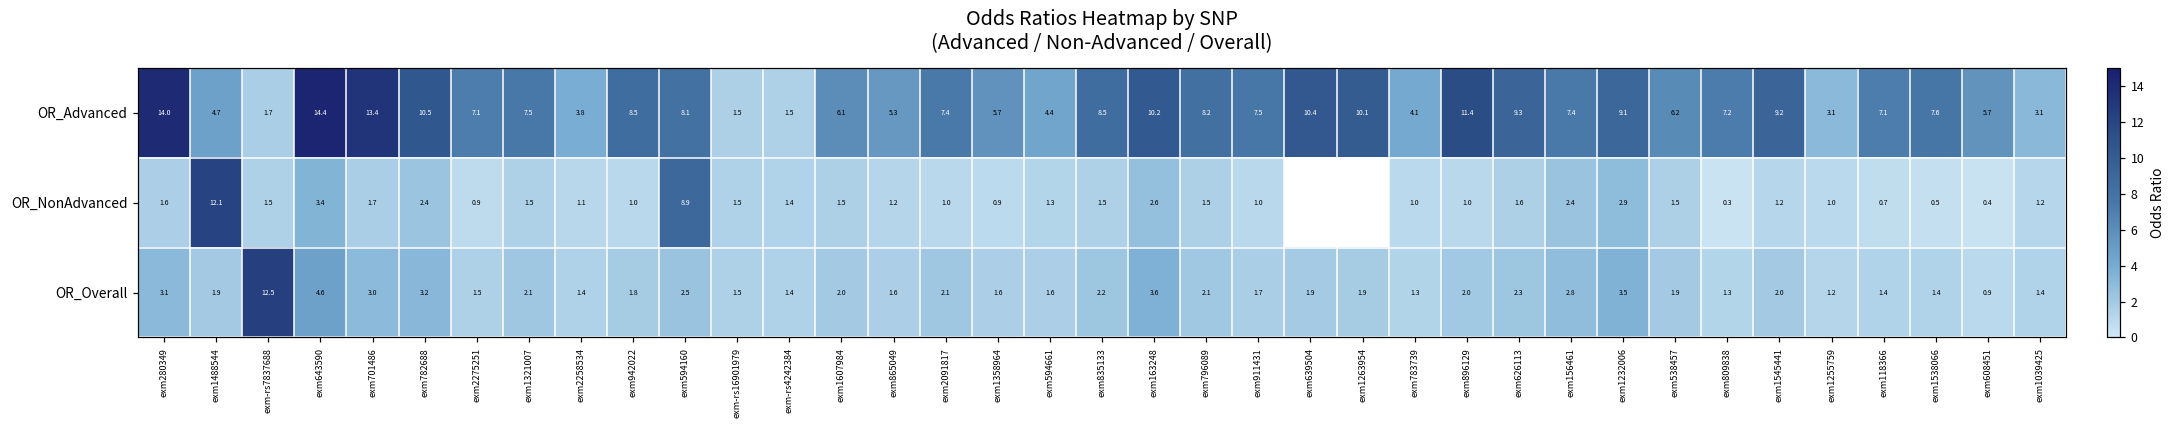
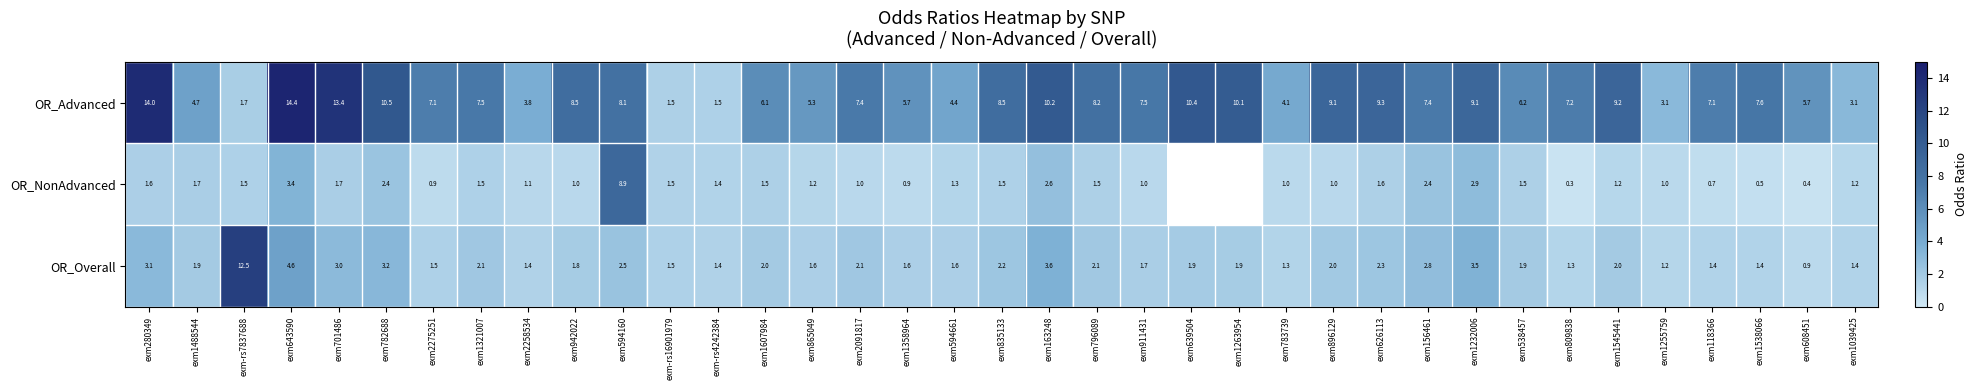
OR_Advanced, exm896129: 11.4 -> 9.1
OR_NonAdvanced, exm1488544: 12.1 -> 1.7
